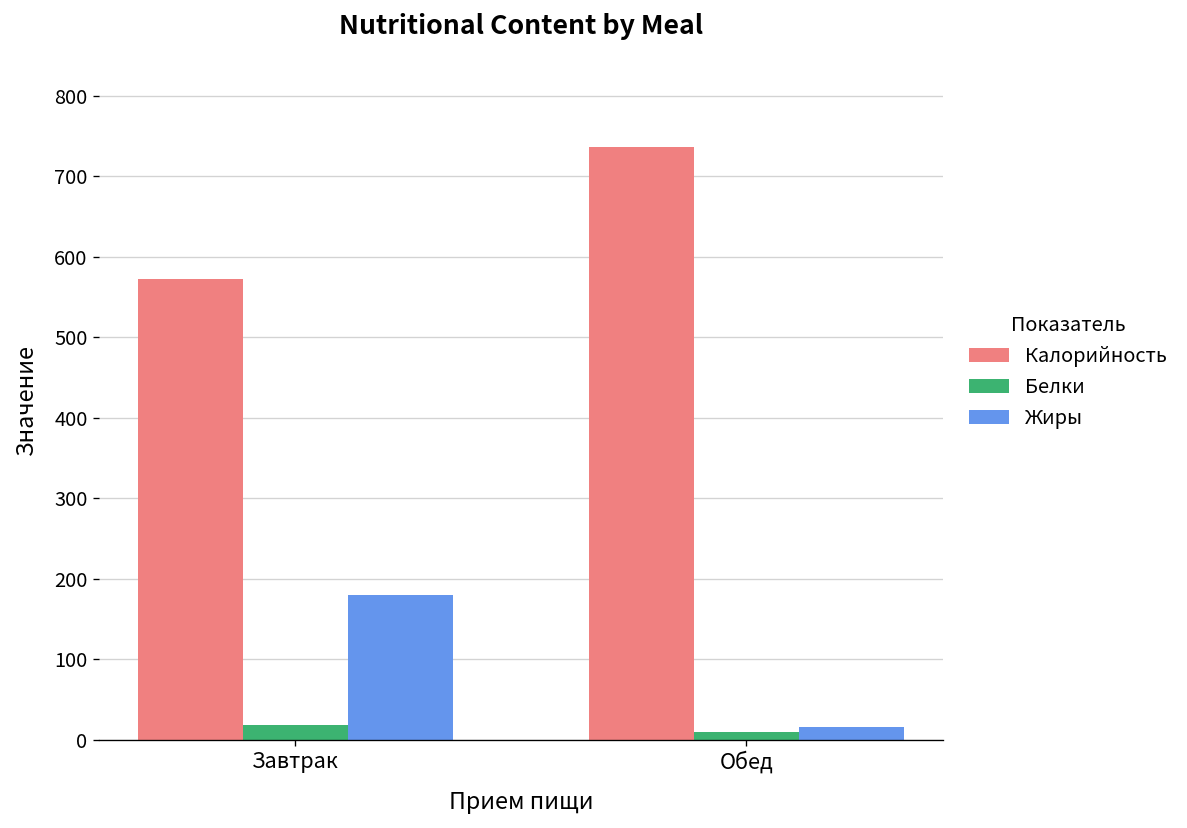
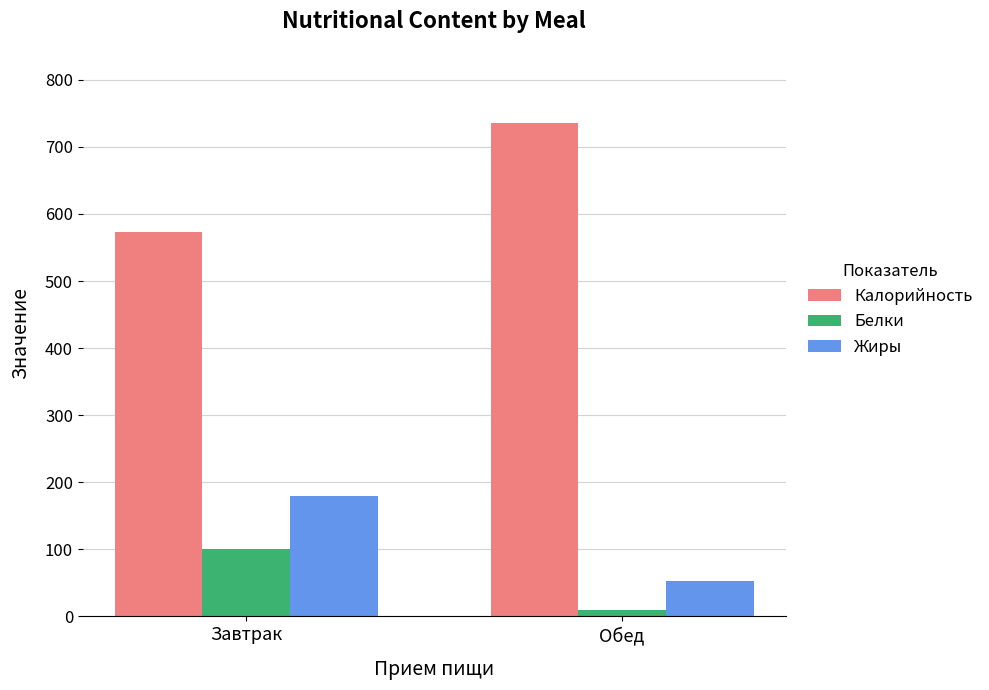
Белки, Завтрак: 20 -> 100
Жиры, Обед: 20 -> 50
